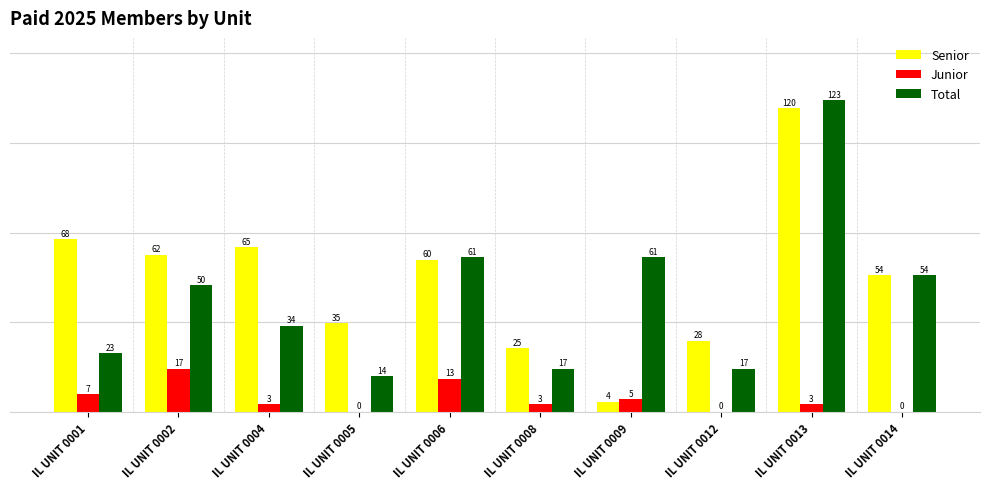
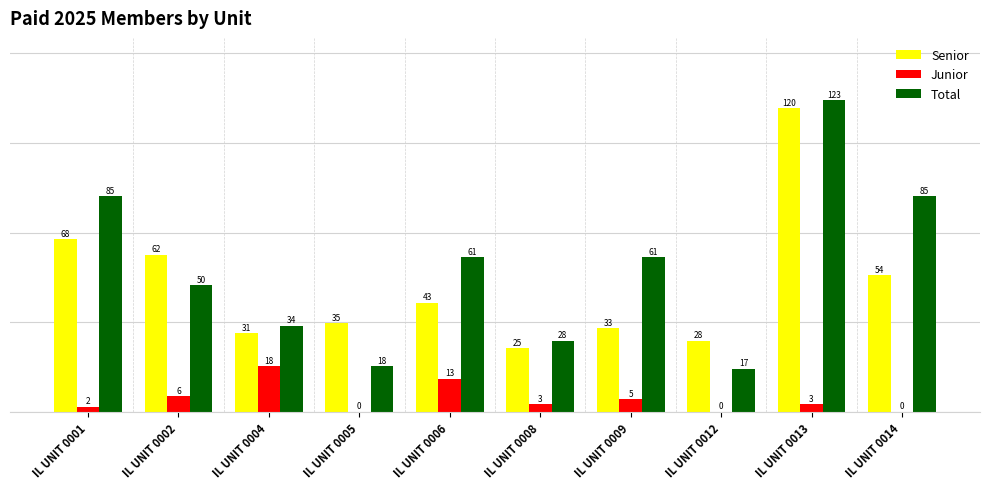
Junior, IL UNIT 0001: 7 -> 2
Total, IL UNIT 0001: 23 -> 85
Junior, IL UNIT 0002: 17 -> 6
Senior, IL UNIT 0004: 65 -> 31
Junior, IL UNIT 0004: 3 -> 18
Total, IL UNIT 0005: 14 -> 18
Senior, IL UNIT 0006: 60 -> 43
Total, IL UNIT 0008: 17 -> 28
Senior, IL UNIT 0009: 4 -> 33
Total, IL UNIT 0014: 54 -> 85
